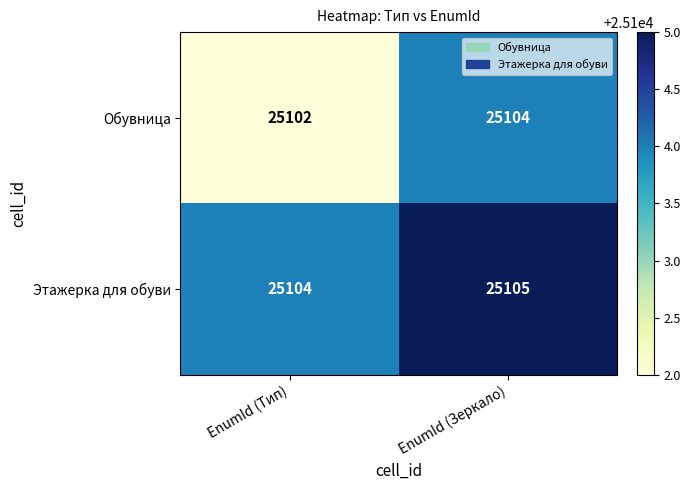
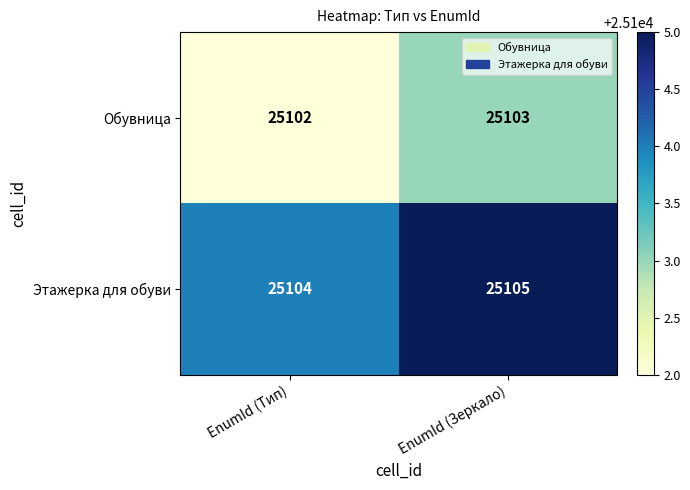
Обувница, EnumId (Зеркало): 25104 -> 25103
